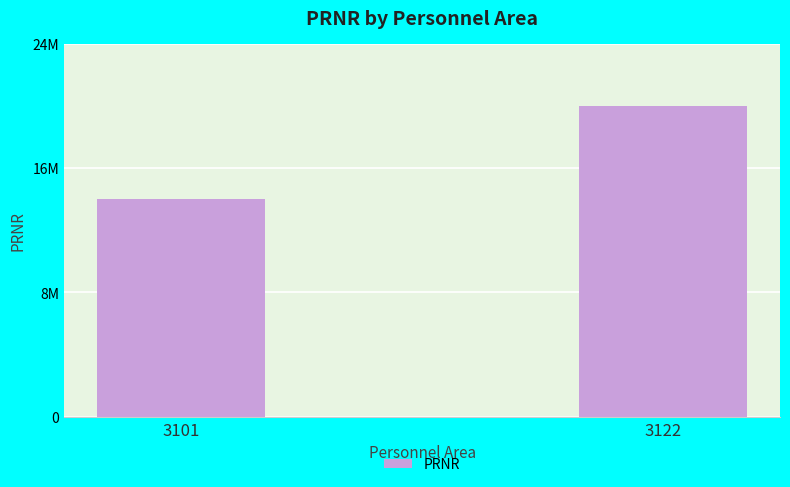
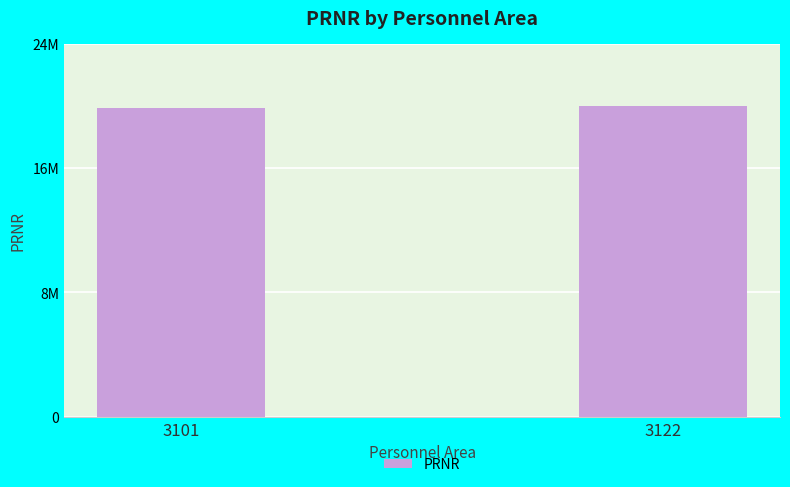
3101: 14100000 -> 20100000
